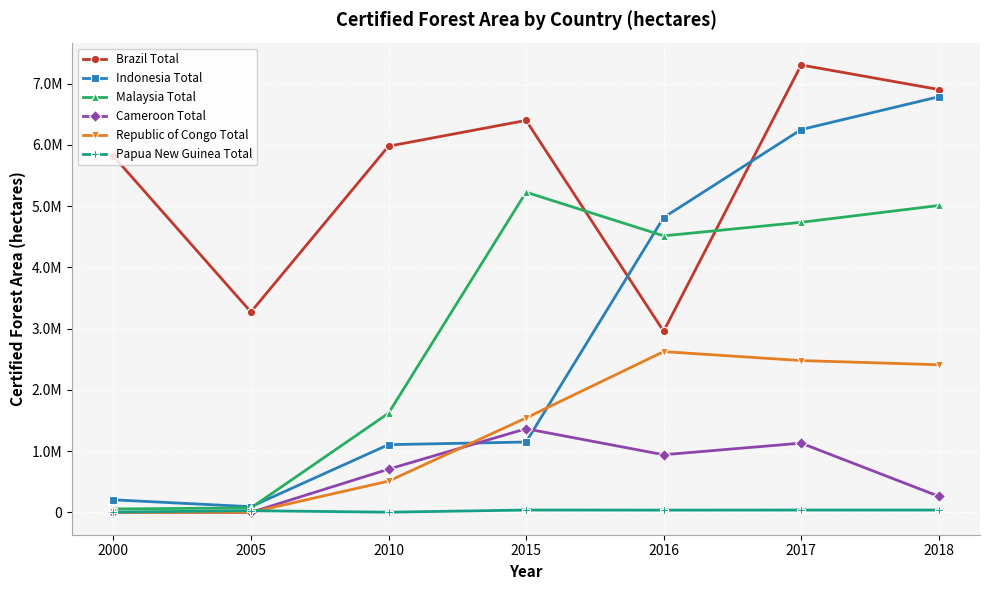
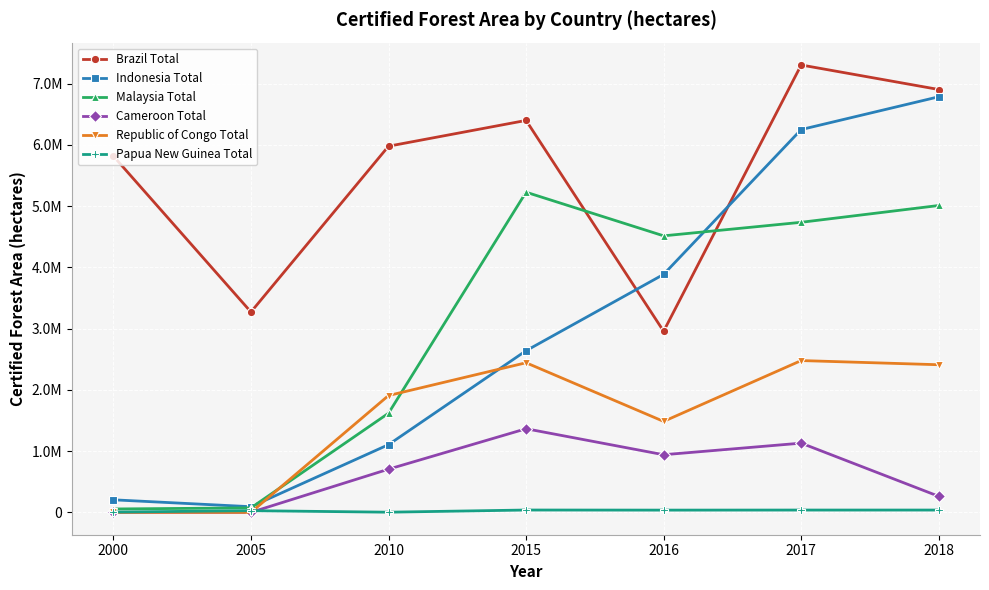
Republic of Congo Total, 2010: 500000 -> 1900000
Indonesia Total, 2015: 1100000 -> 2600000
Republic of Congo Total, 2015: 1500000 -> 2400000
Indonesia Total, 2016: 4800000 -> 3900000
Republic of Congo Total, 2016: 2600000 -> 1500000
